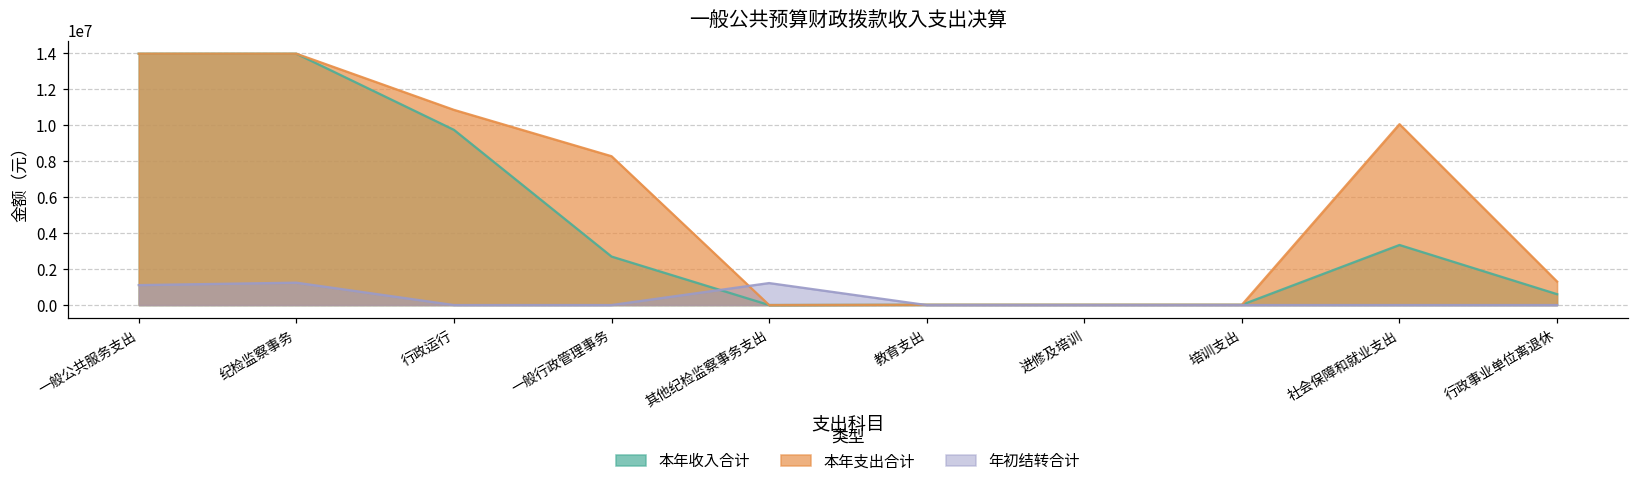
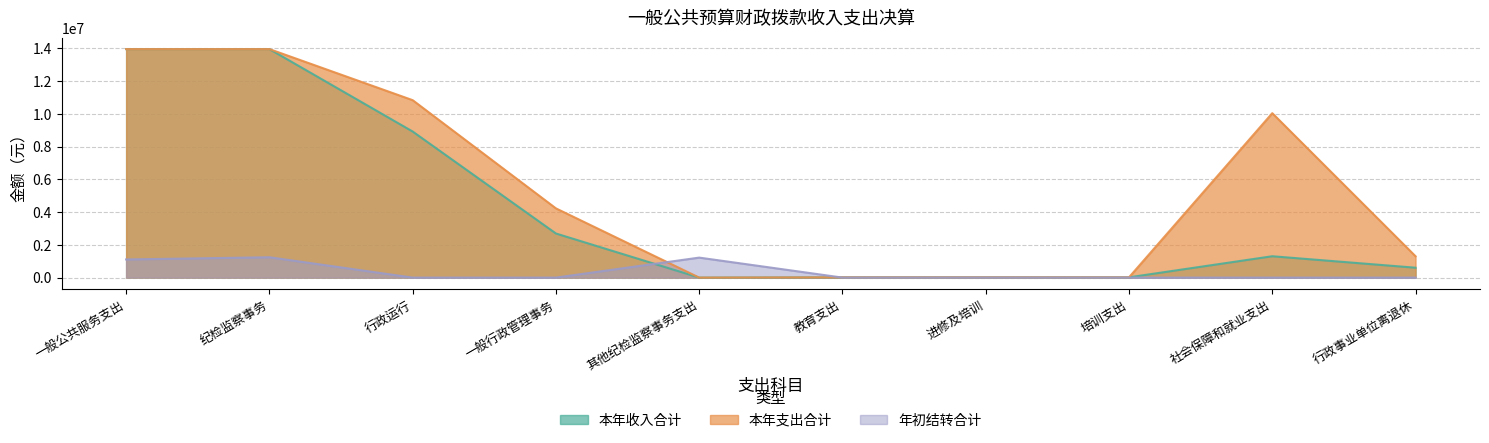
本年收入合计, 行政运行: 9700000 -> 8900000
本年支出合计, 一般行政管理事务: 8300000 -> 4200000
本年收入合计, 社会保障和就业支出: 3300000 -> 1300000
